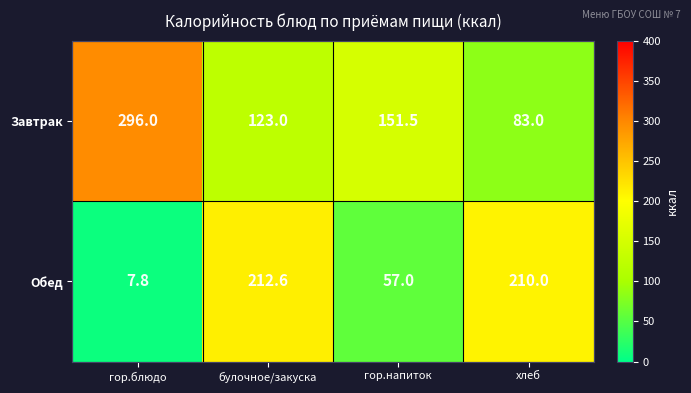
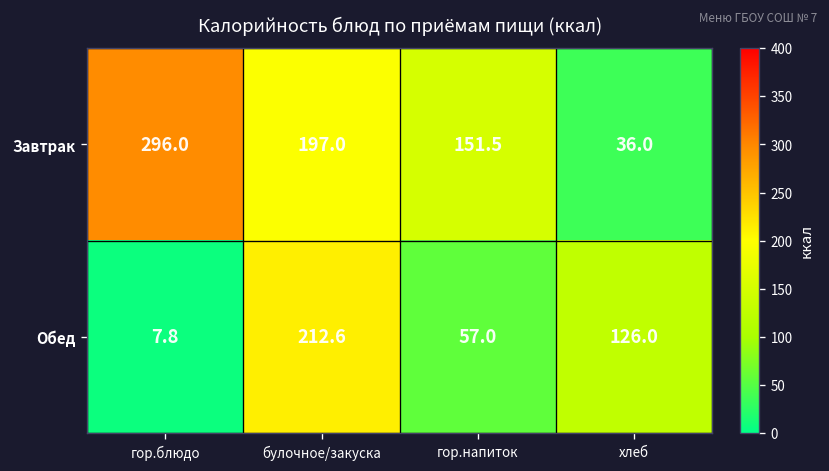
Завтрак, булочное/закуска: 123.0 -> 197.0
Завтрак, хлеб: 83.0 -> 36.0
Обед, хлеб: 210.0 -> 126.0
